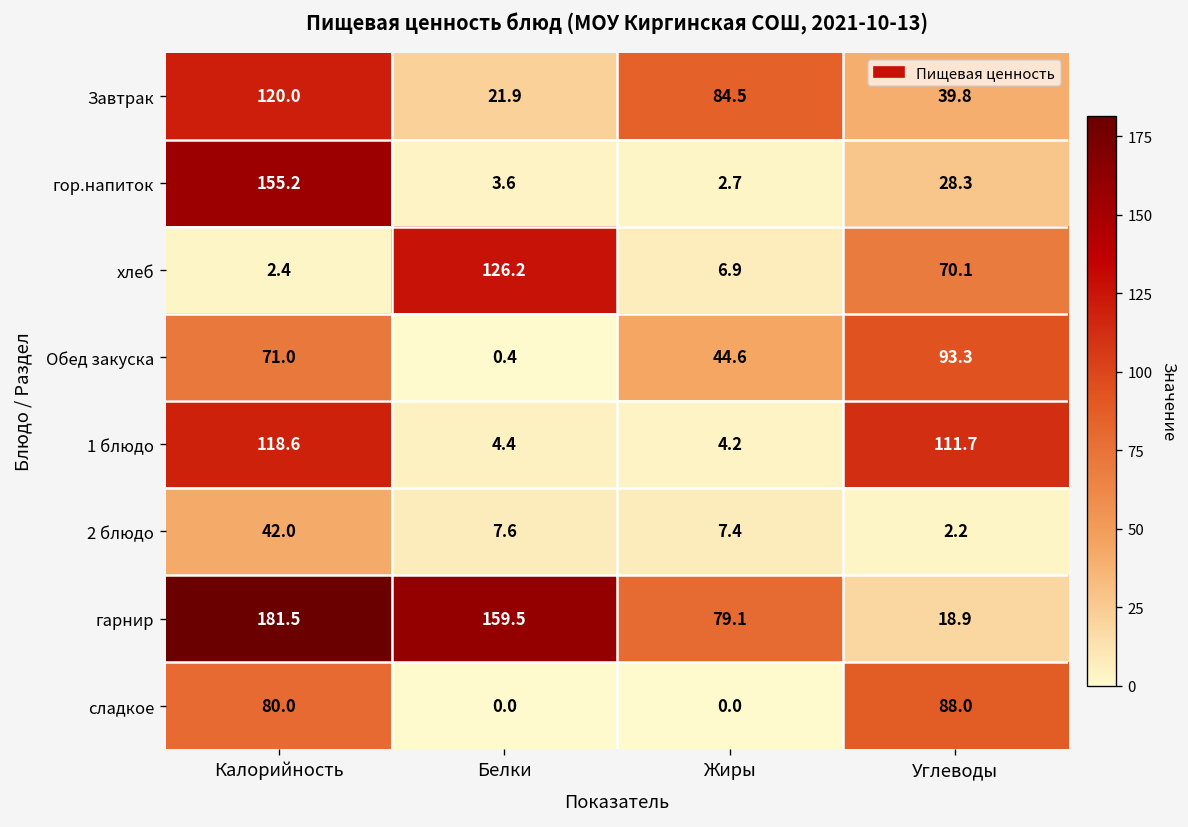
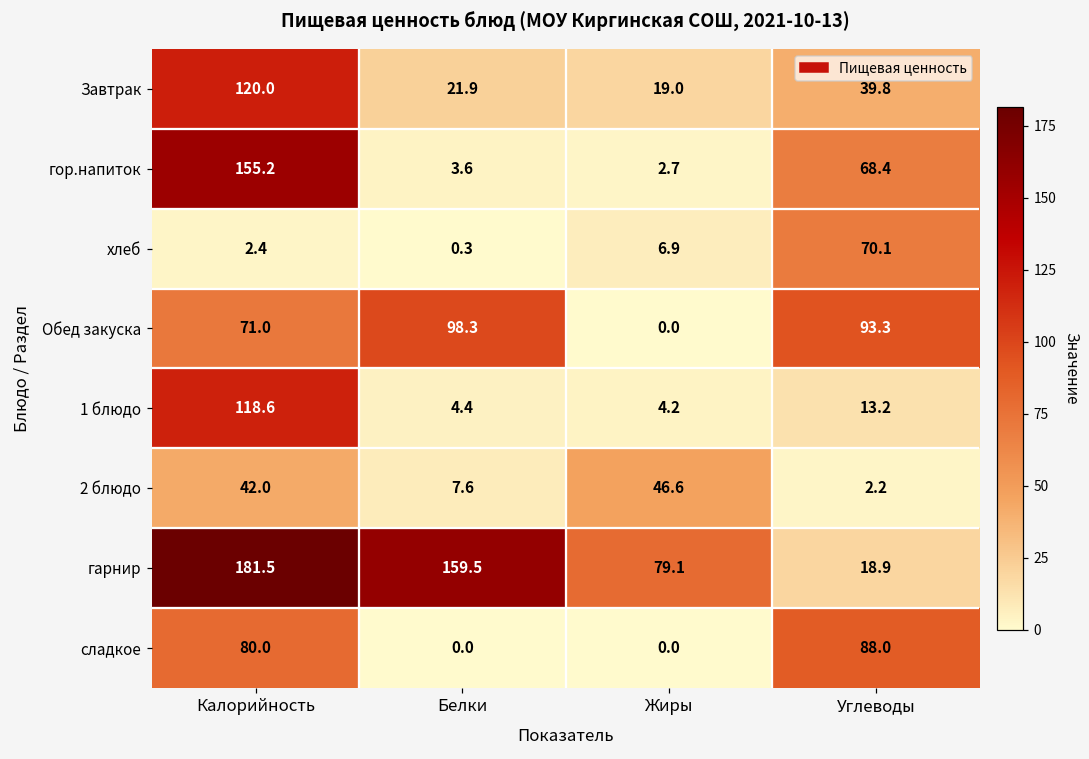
Завтрак, Жиры: 84.5 -> 19.0
гор.напиток, Углеводы: 28.3 -> 68.4
хлеб, Белки: 126.2 -> 0.3
Обед закуска, Белки: 0.4 -> 98.3
Обед закуска, Жиры: 44.6 -> 0.0
1 блюдо, Углеводы: 111.7 -> 13.2
2 блюдо, Жиры: 7.4 -> 46.6
